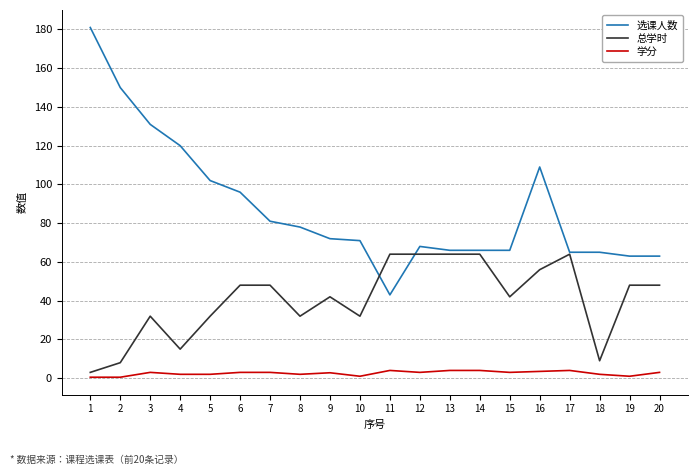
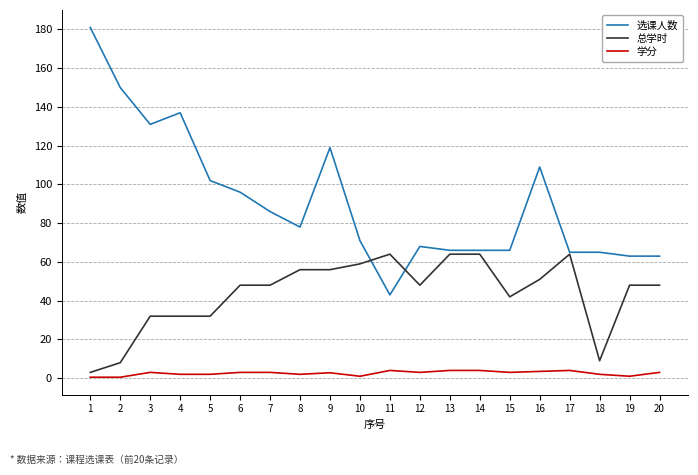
选课人数, 4: 120 -> 137
总学时, 4: 15 -> 32
选课人数, 7: 81 -> 86
总学时, 8: 32 -> 56
选课人数, 9: 72 -> 119
总学时, 9: 42 -> 56
总学时, 10: 32 -> 59
总学时, 12: 64 -> 48
总学时, 16: 56 -> 51
